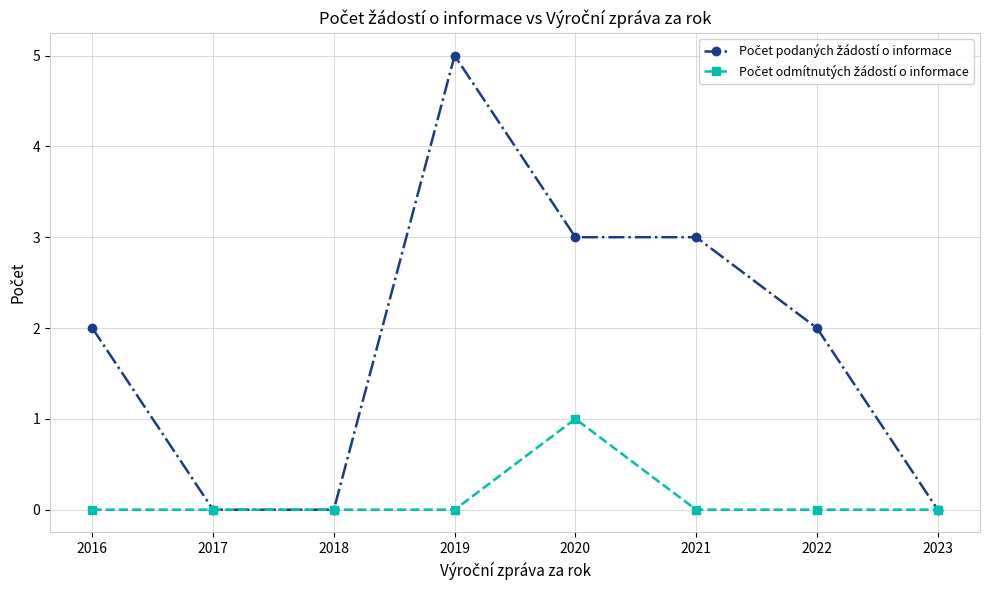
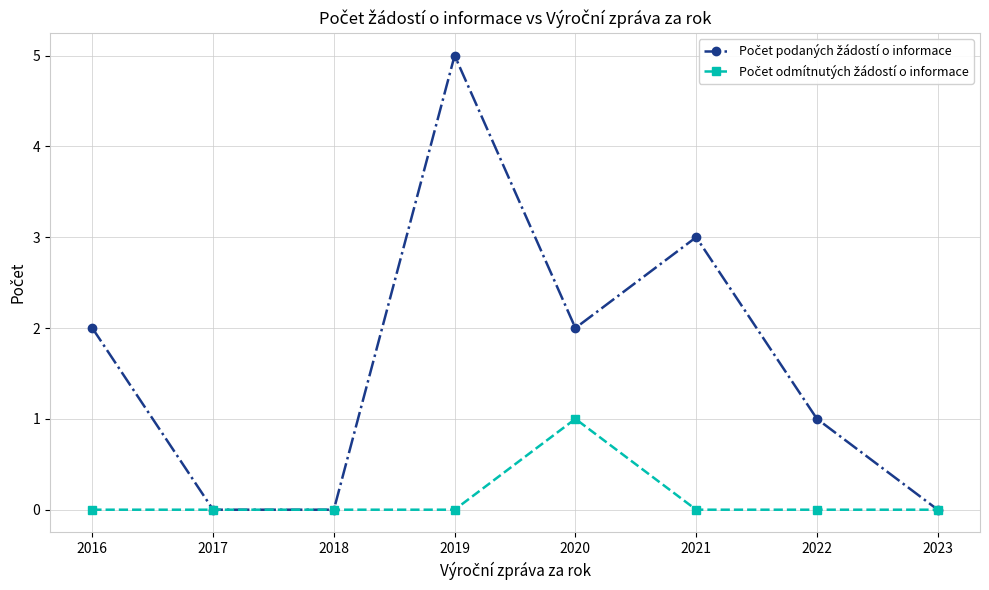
Počet podaných žádostí o informace, 2020: 3 -> 2
Počet podaných žádostí o informace, 2022: 2 -> 1
